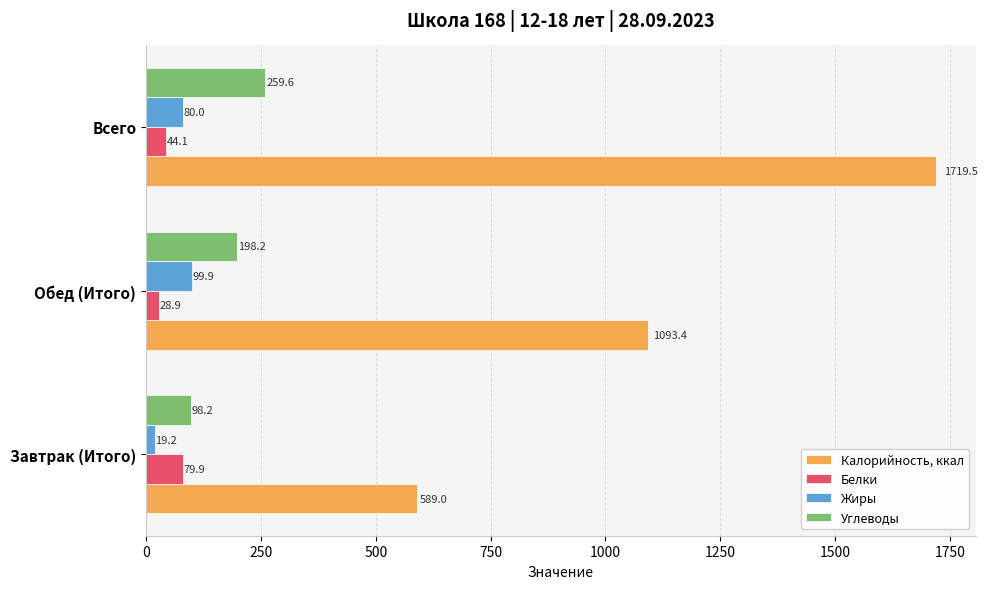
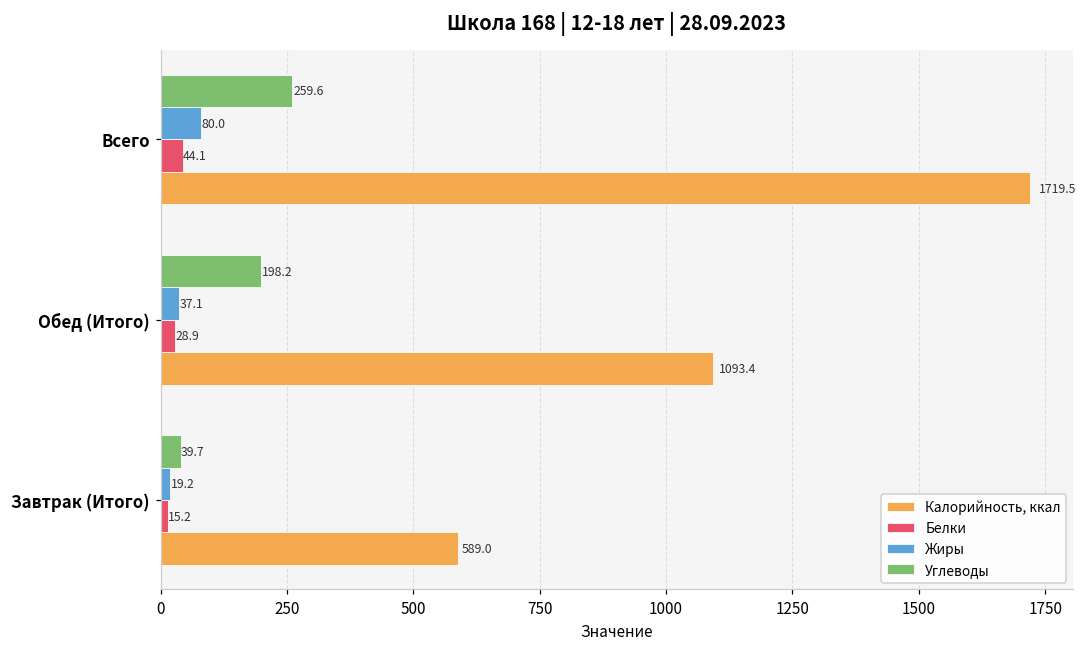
Жиры, Обед (Итого): 99.9 -> 37.1
Углеводы, Завтрак (Итого): 98.2 -> 39.7
Белки, Завтрак (Итого): 79.9 -> 15.2
